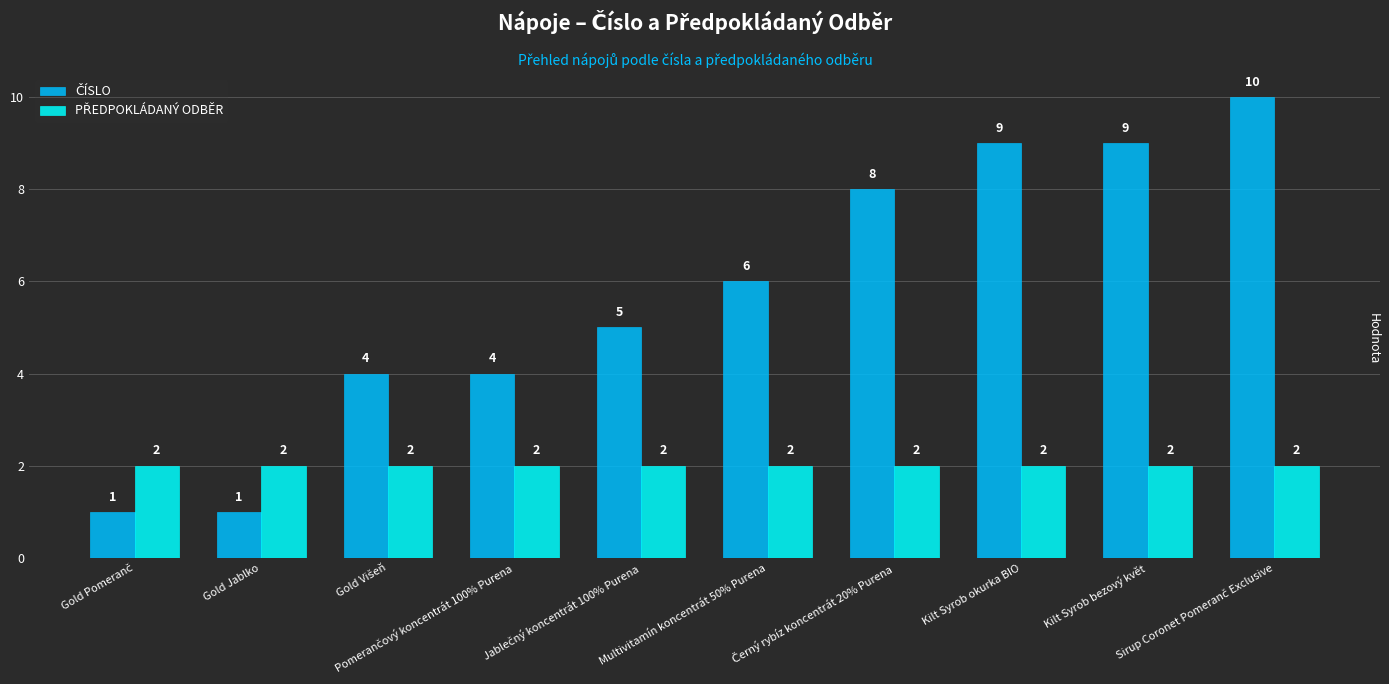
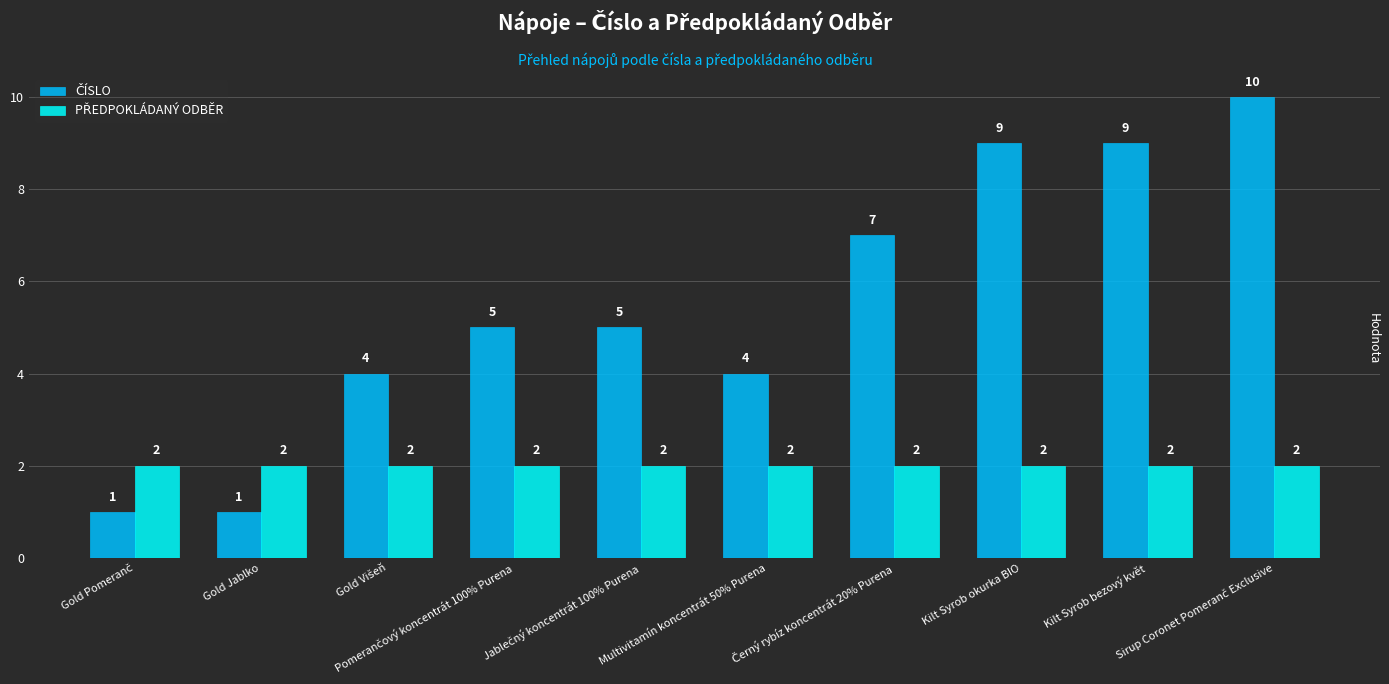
ČÍSLO, Pomerančový koncentrát 100% Purena: 4 -> 5
ČÍSLO, Multivitamín koncentrát 50% Purena: 6 -> 4
ČÍSLO, Černý rybíz koncentrát 20% Purena: 8 -> 7
